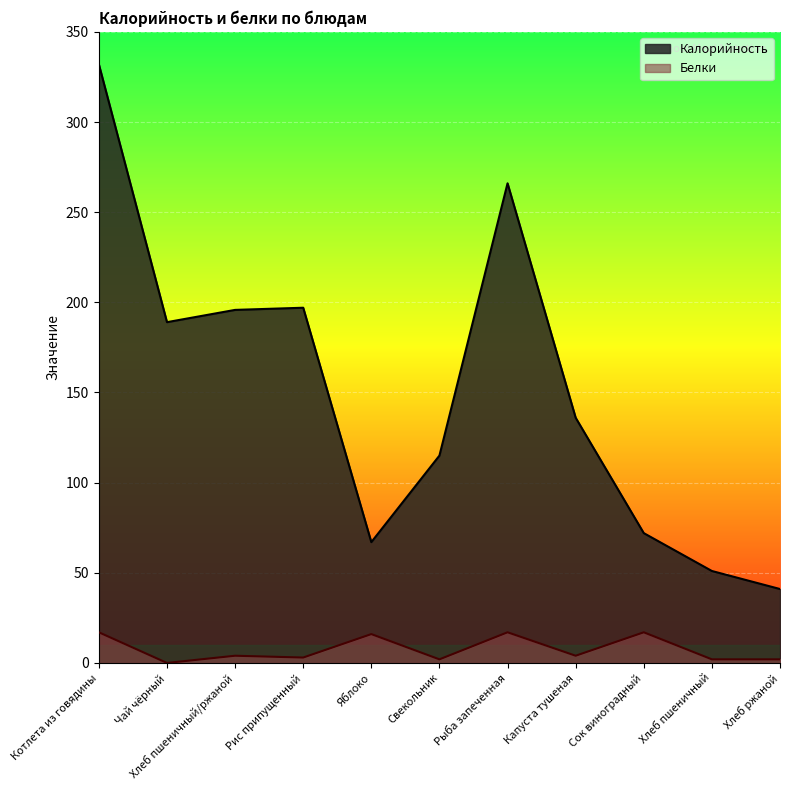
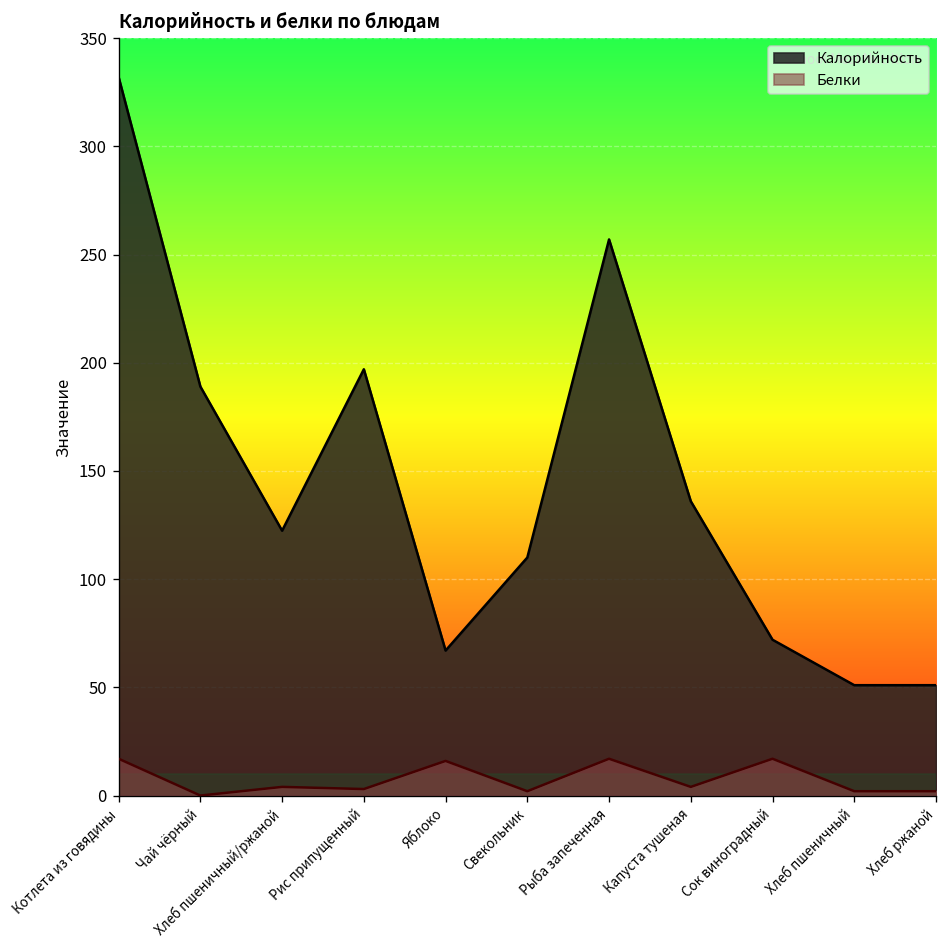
Калорийность, Хлеб пшеничный/ржаной: 196 -> 122
Калорийность, Свекольник: 115 -> 110
Калорийность, Рыба запеченная: 266 -> 257
Калорийность, Хлеб ржаной: 41 -> 51
